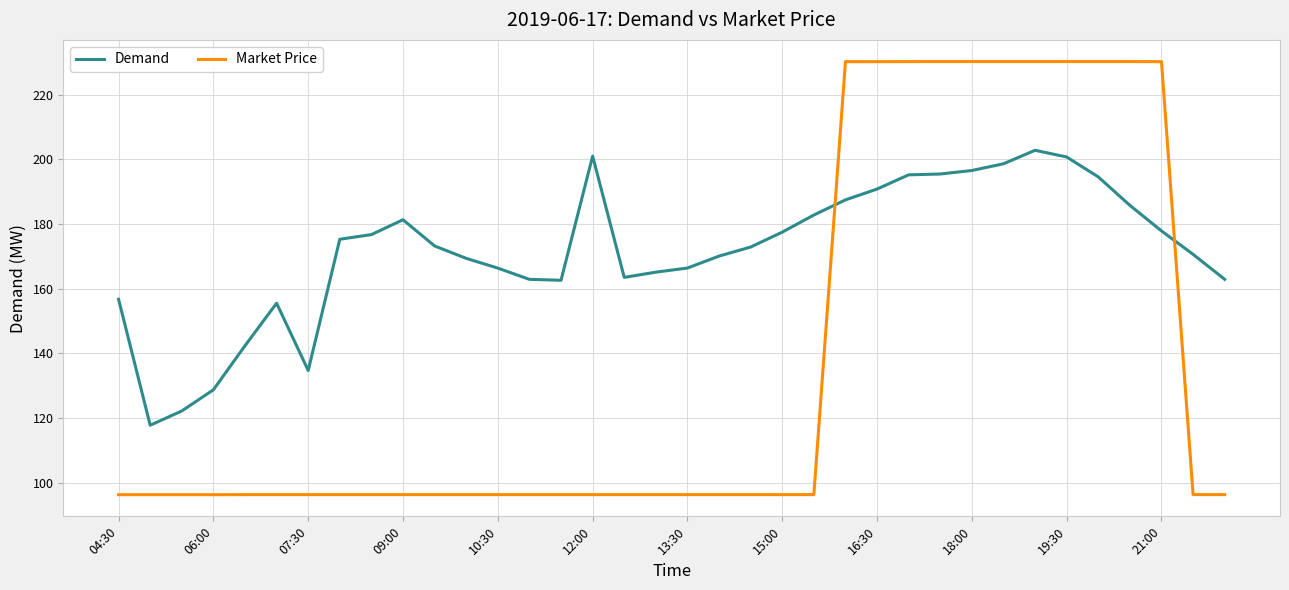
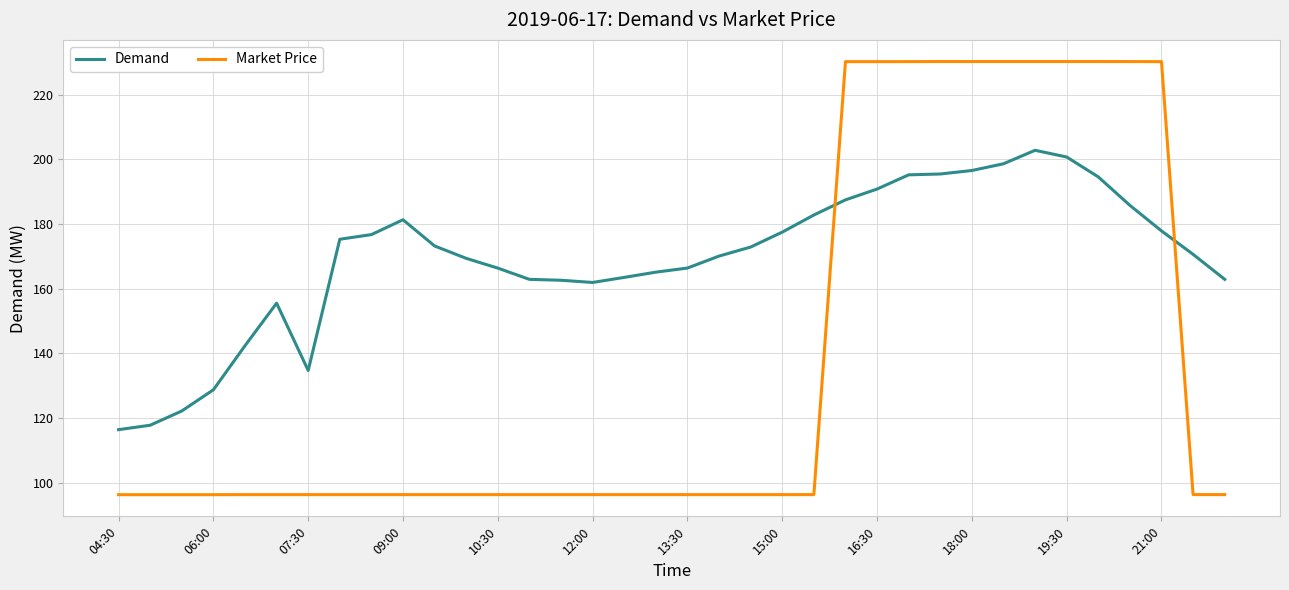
Demand, 04:30: 157 -> 116
Demand, 12:00: 201 -> 162
